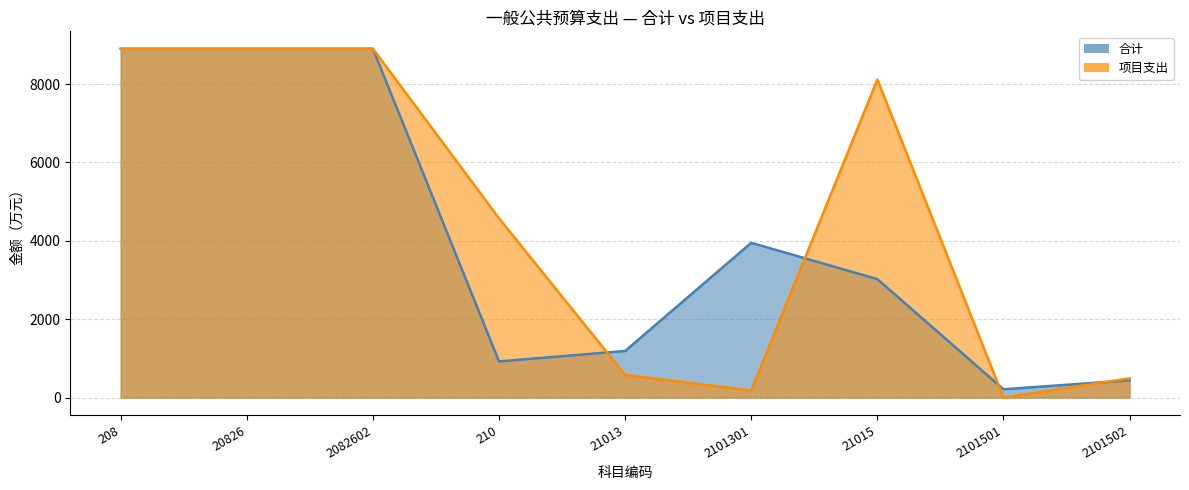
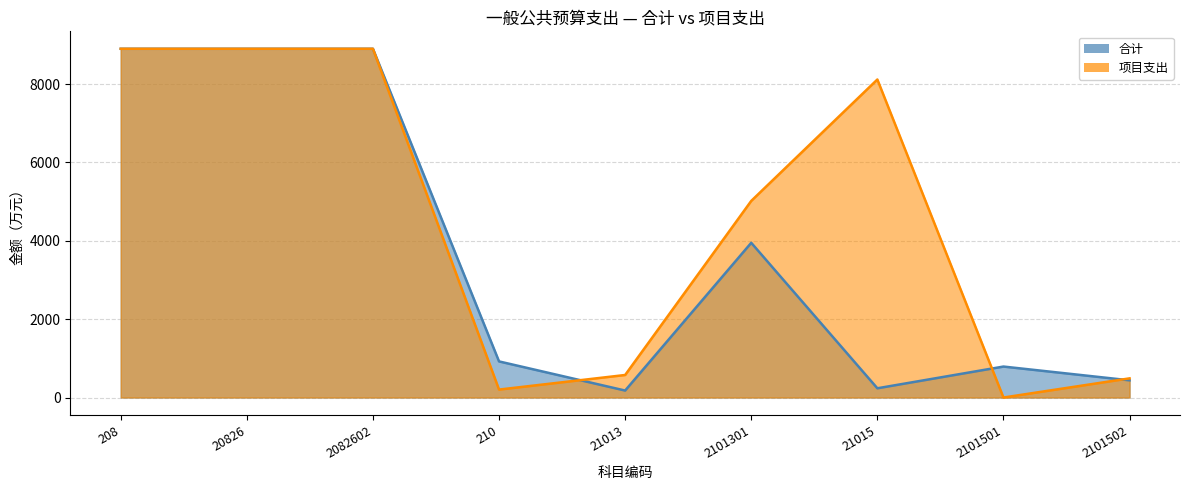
项目支出, 210: 4600 -> 200
合计, 21013: 1200 -> 200
项目支出, 2101301: 200 -> 5000
合计, 21015: 3000 -> 200
合计, 2101501: 200 -> 800
